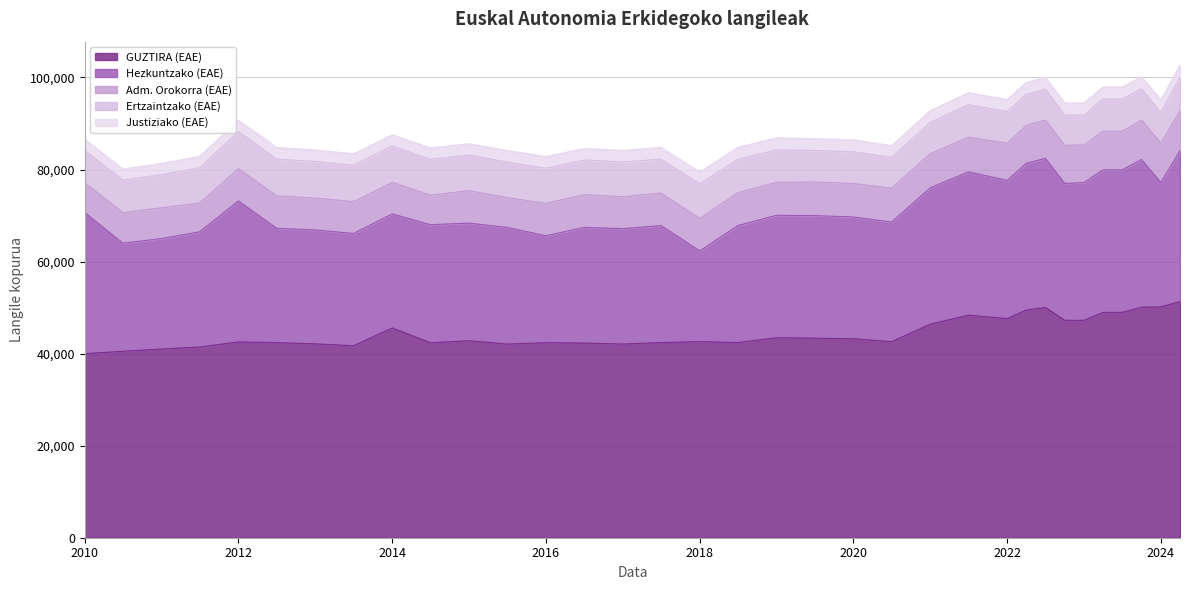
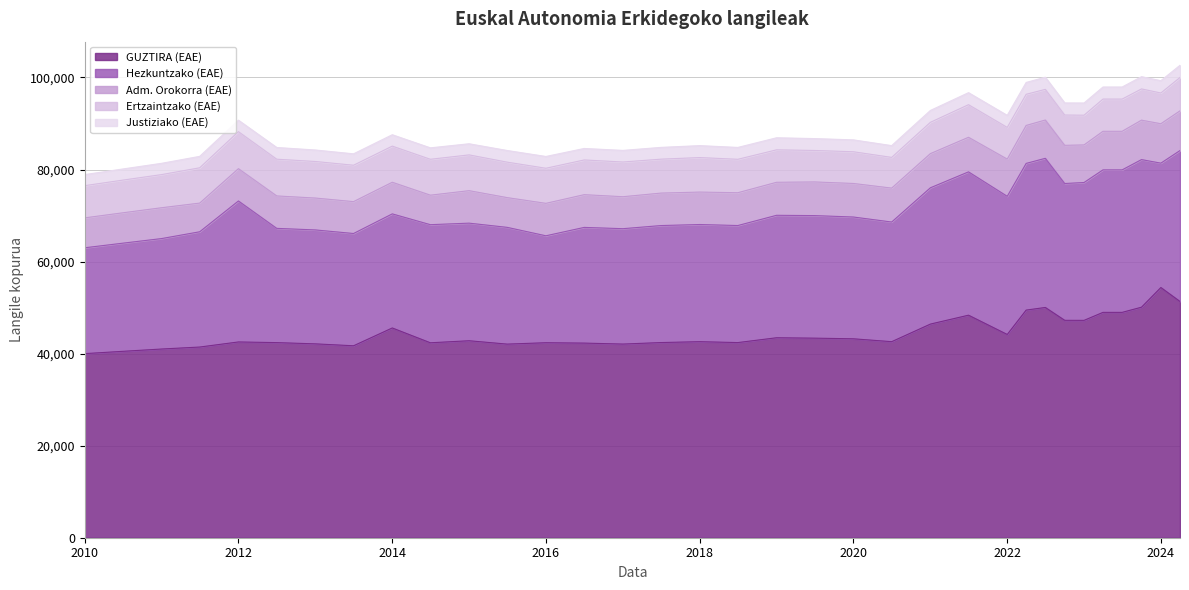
Hezkuntzako (EAE), 2010: 31,000 -> 23,000
Hezkuntzako (EAE), 2018: 20,000 -> 25,000
GUZTIRA (EAE), 2022: 48,000 -> 44,000
GUZTIRA (EAE), 2024: 50,000 -> 54,000
